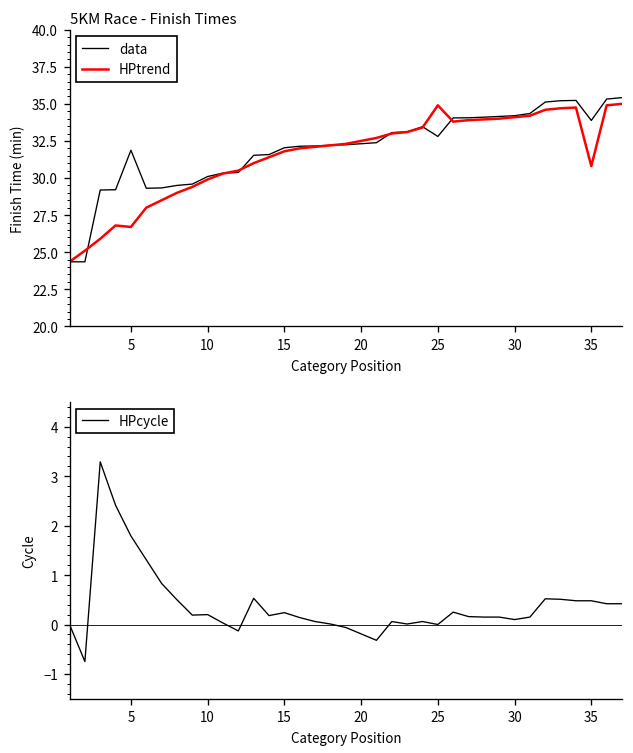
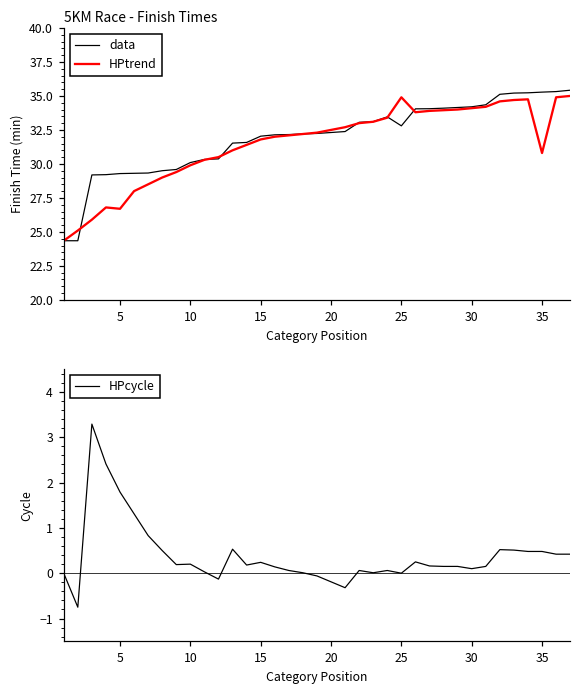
5KM Race - Finish Times, data, 5: 31.9 -> 29.3
5KM Race - Finish Times, data, 35: 33.9 -> 35.3
